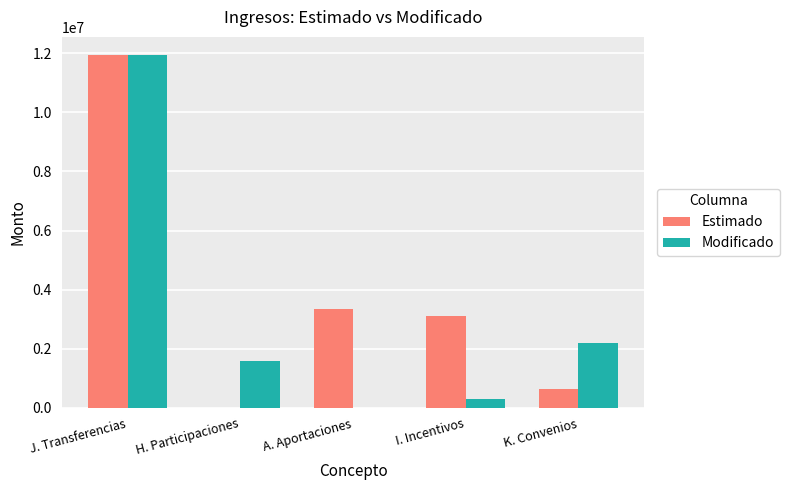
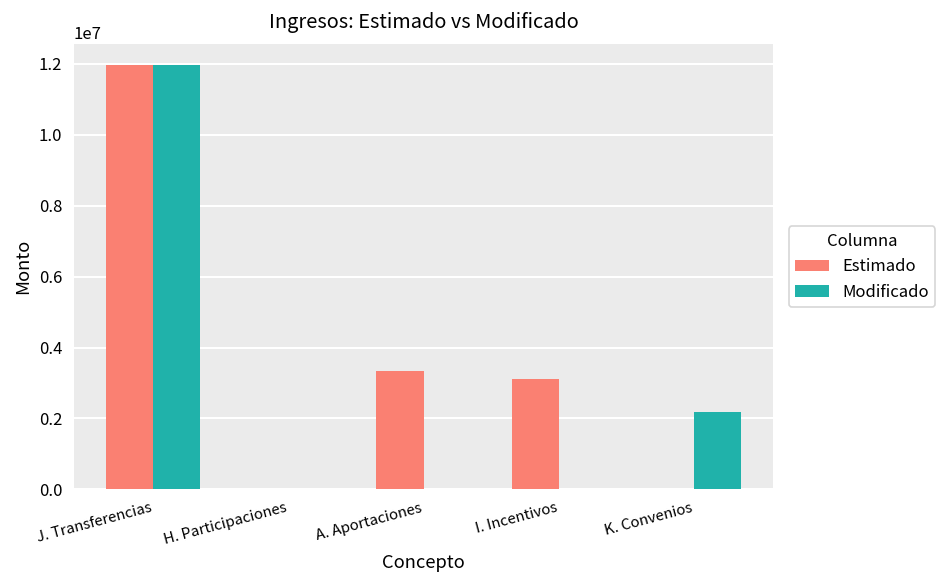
Modificado, H. Participaciones: 1600000 -> 0
Modificado, I. Incentivos: 300000 -> 0
Estimado, K. Convenios: 600000 -> 0
